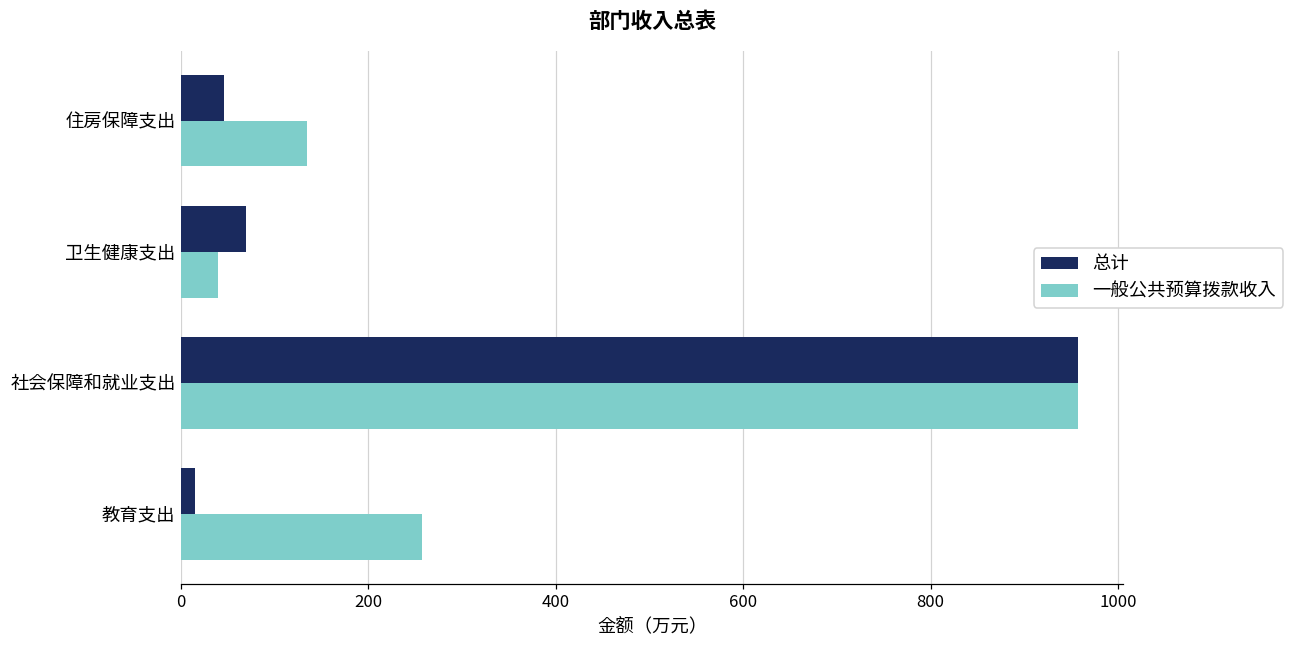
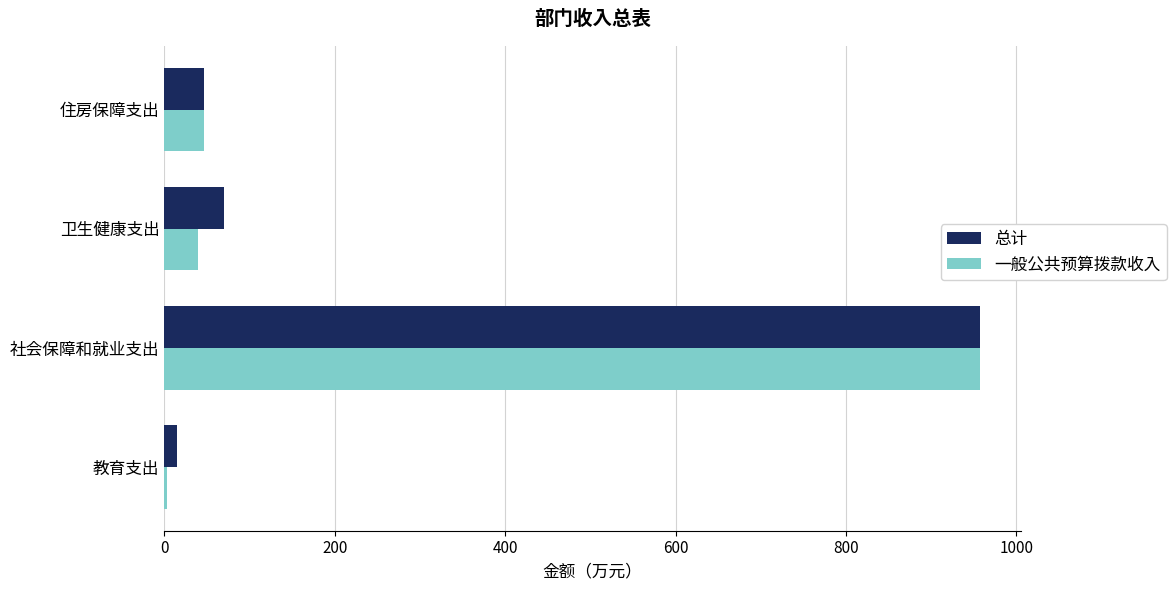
一般公共预算拨款收入, 住房保障支出: 130 -> 50
一般公共预算拨款收入, 教育支出: 260 -> 0
